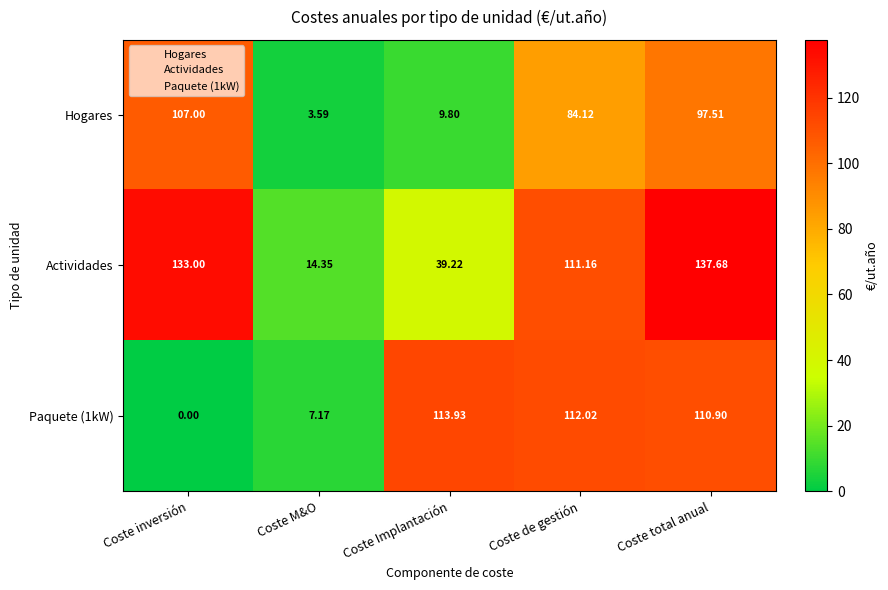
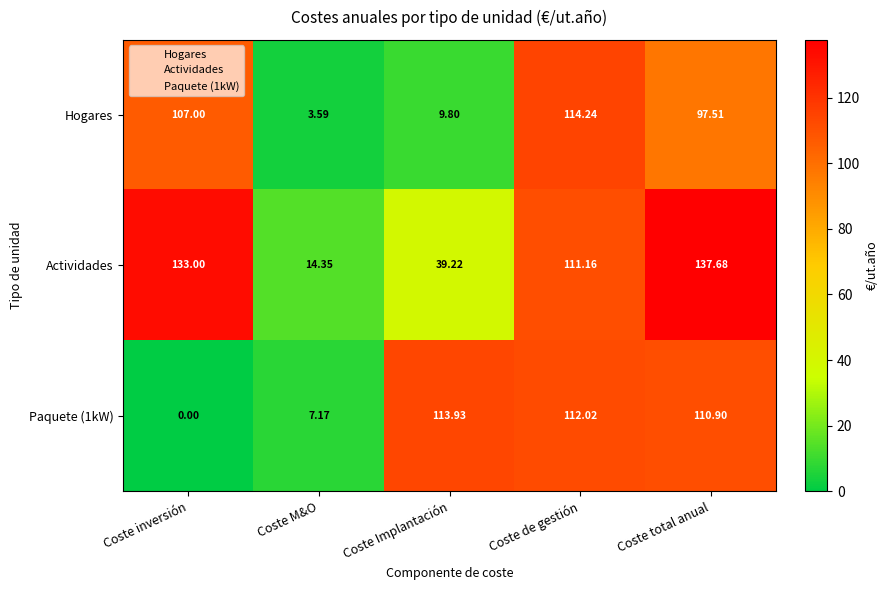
Hogares, Coste de gestión: 84.12 -> 114.24
